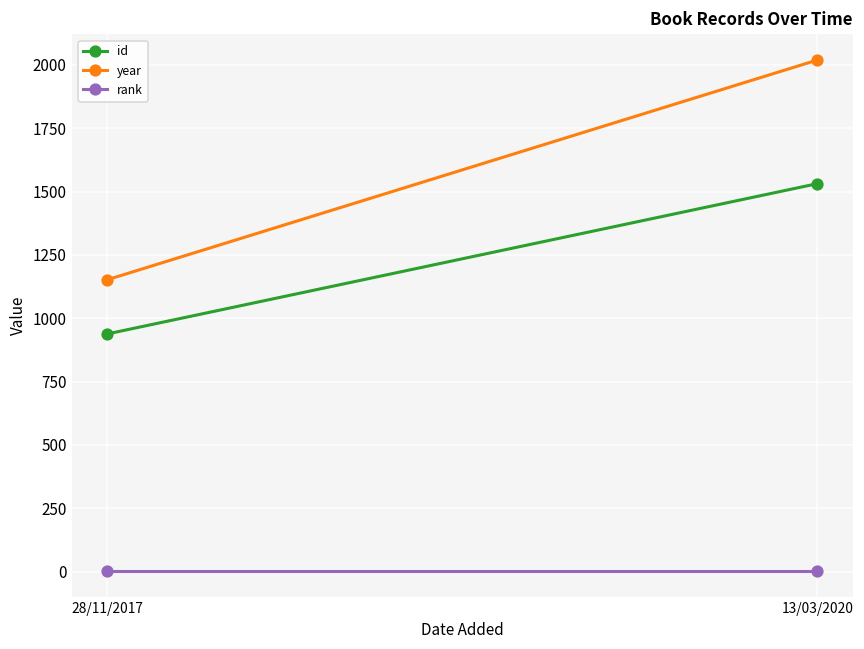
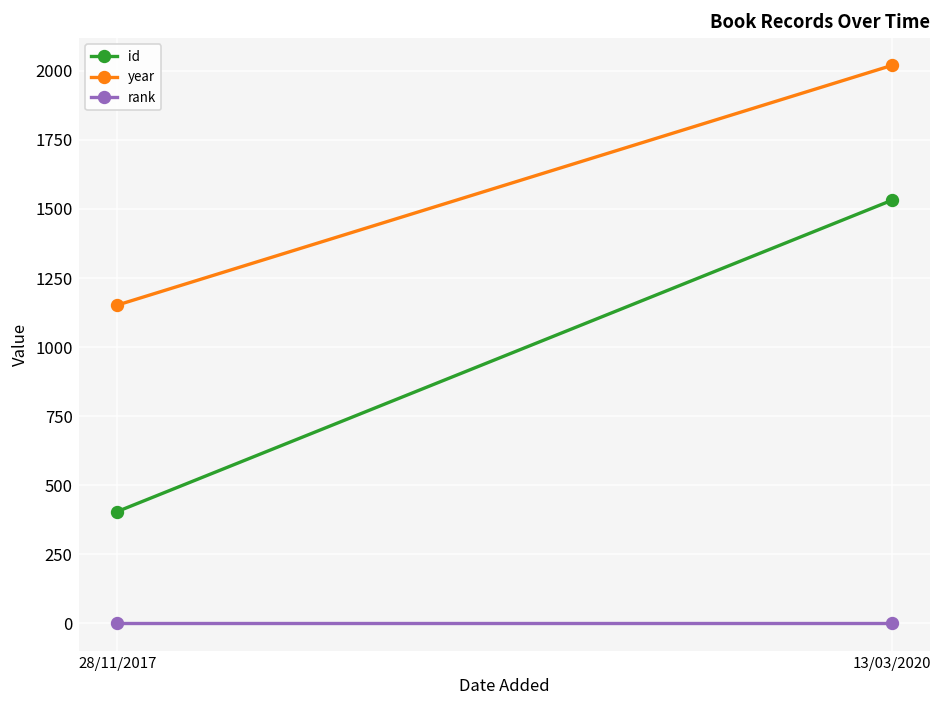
id, 28/11/2017: 940 -> 410
